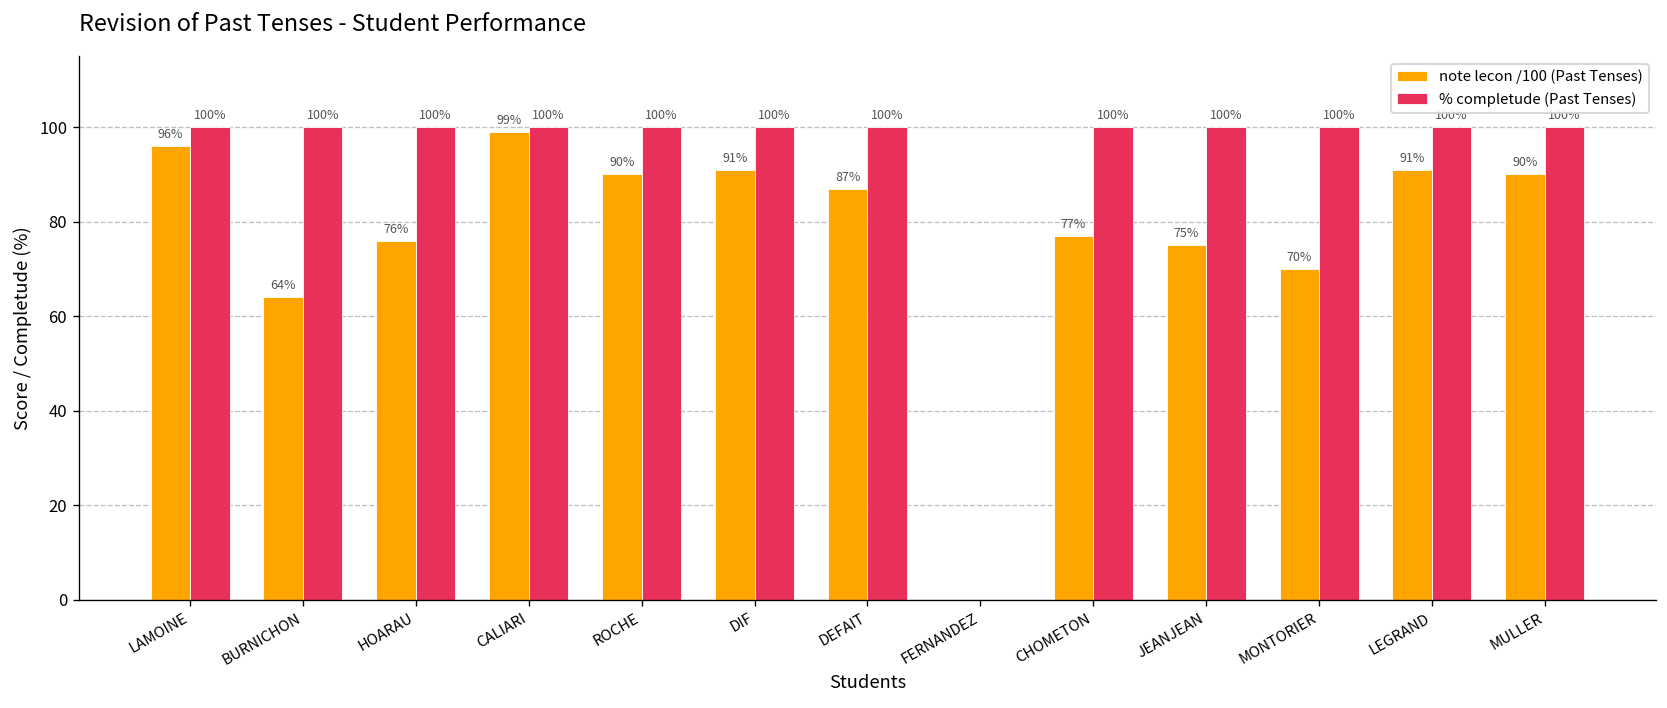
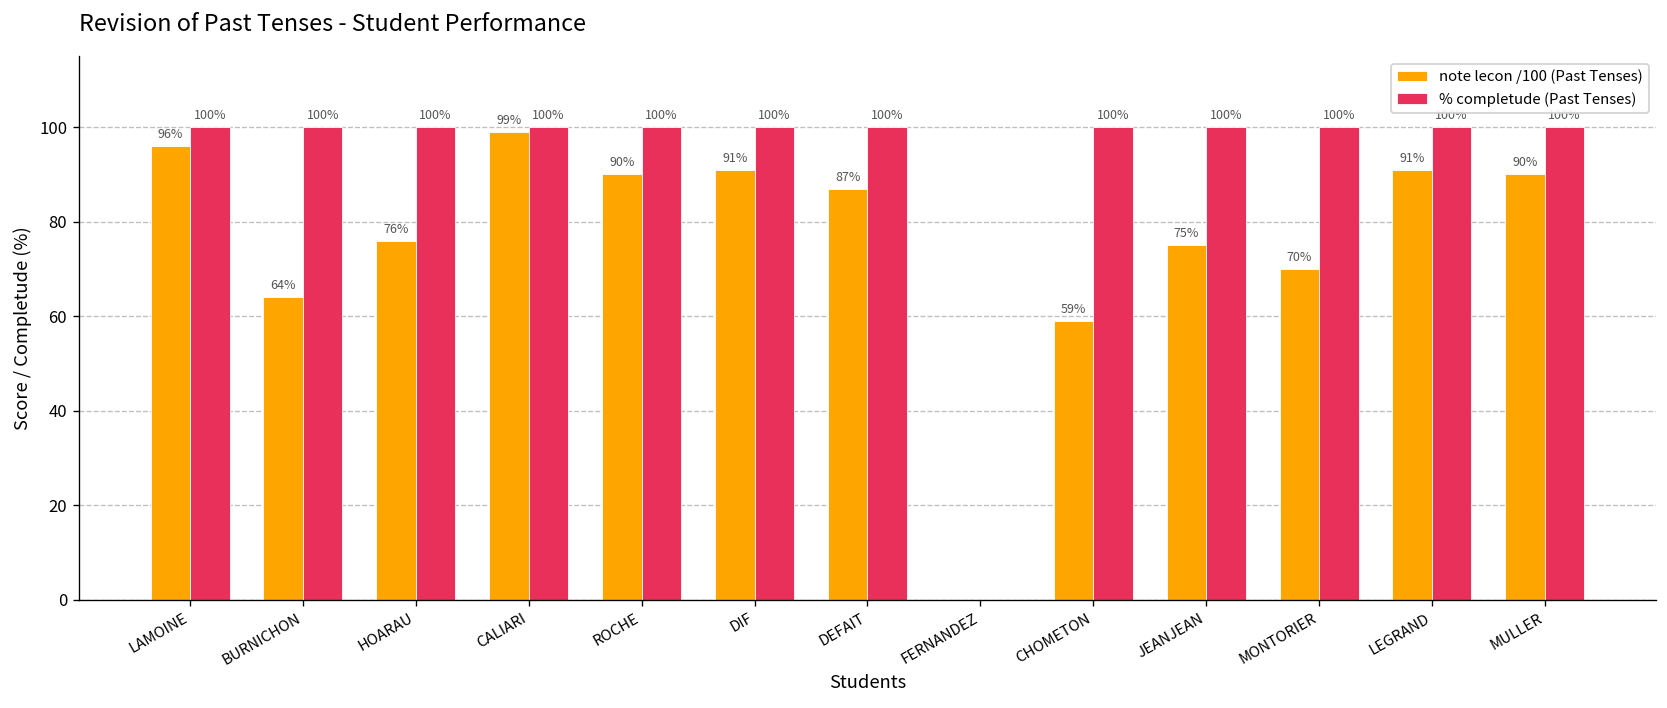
note lecon /100 (Past Tenses), CHOMETON: 77% -> 59%
